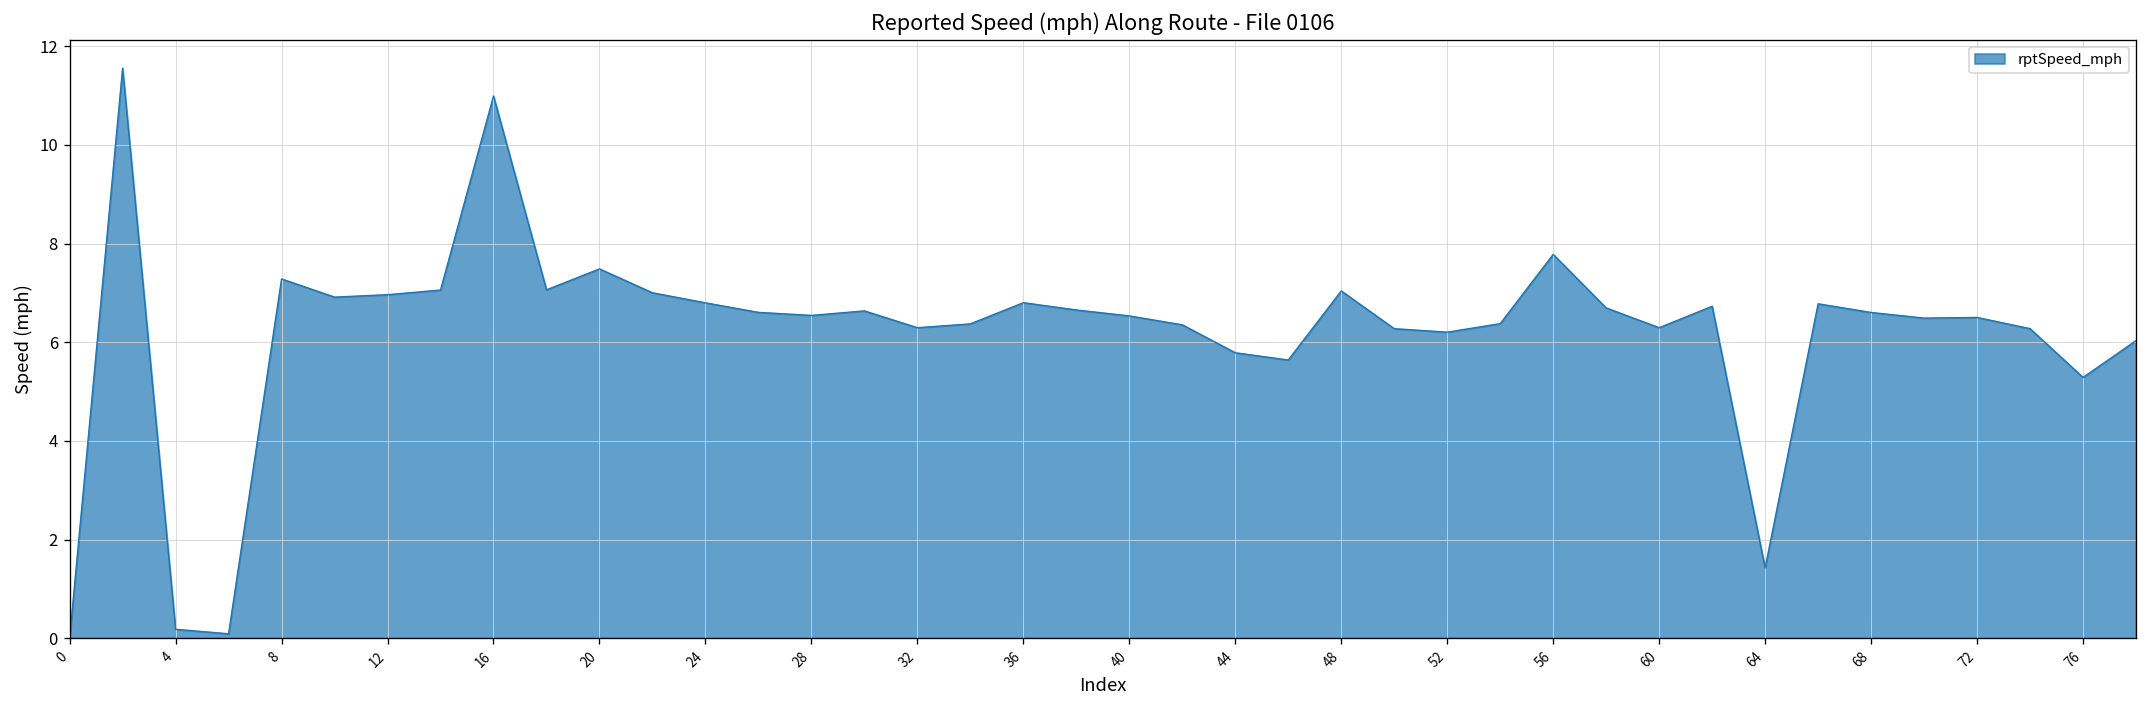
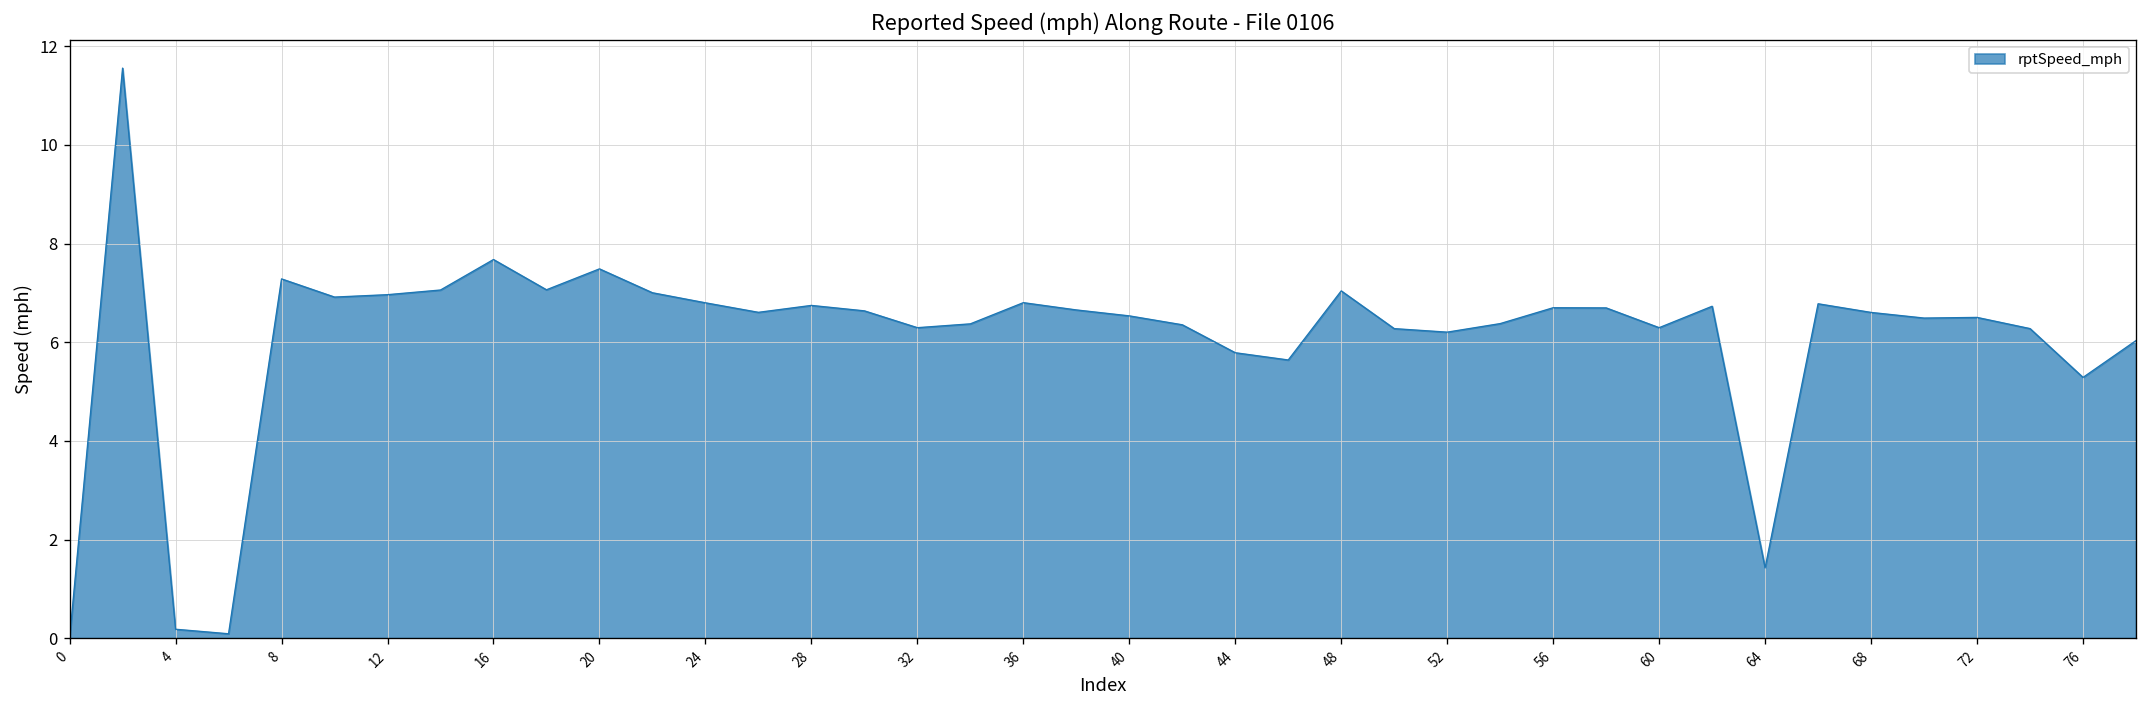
16: 11.0 -> 7.7
28: 6.5 -> 6.7
56: 7.8 -> 6.7
